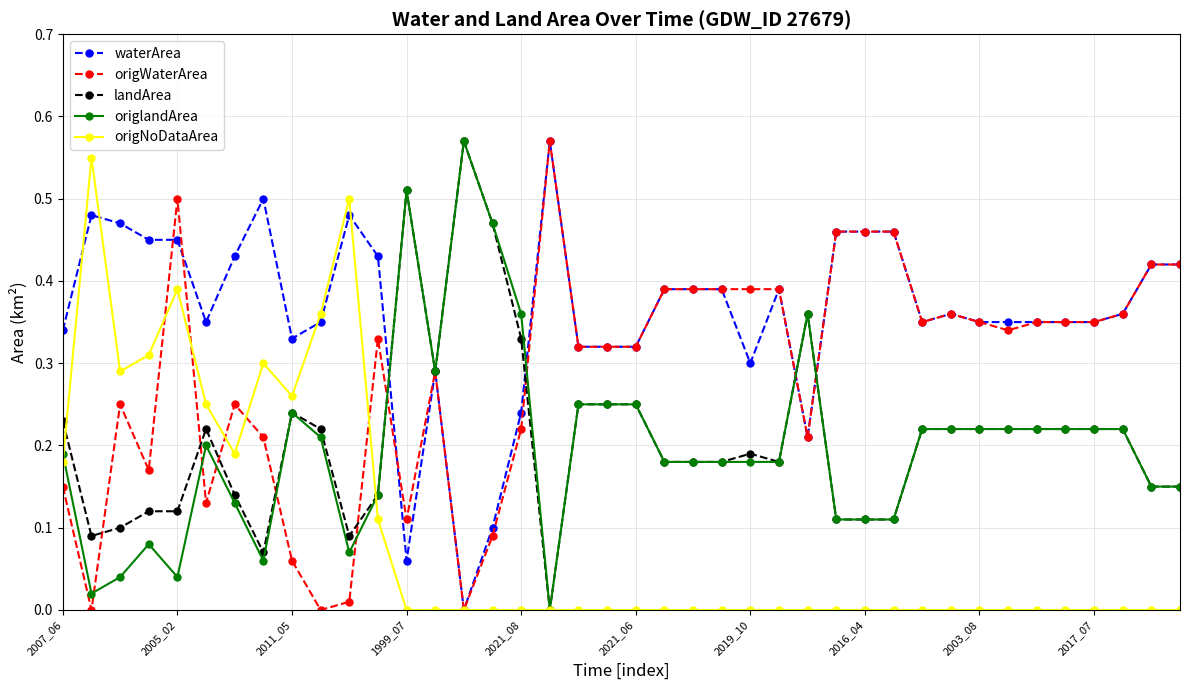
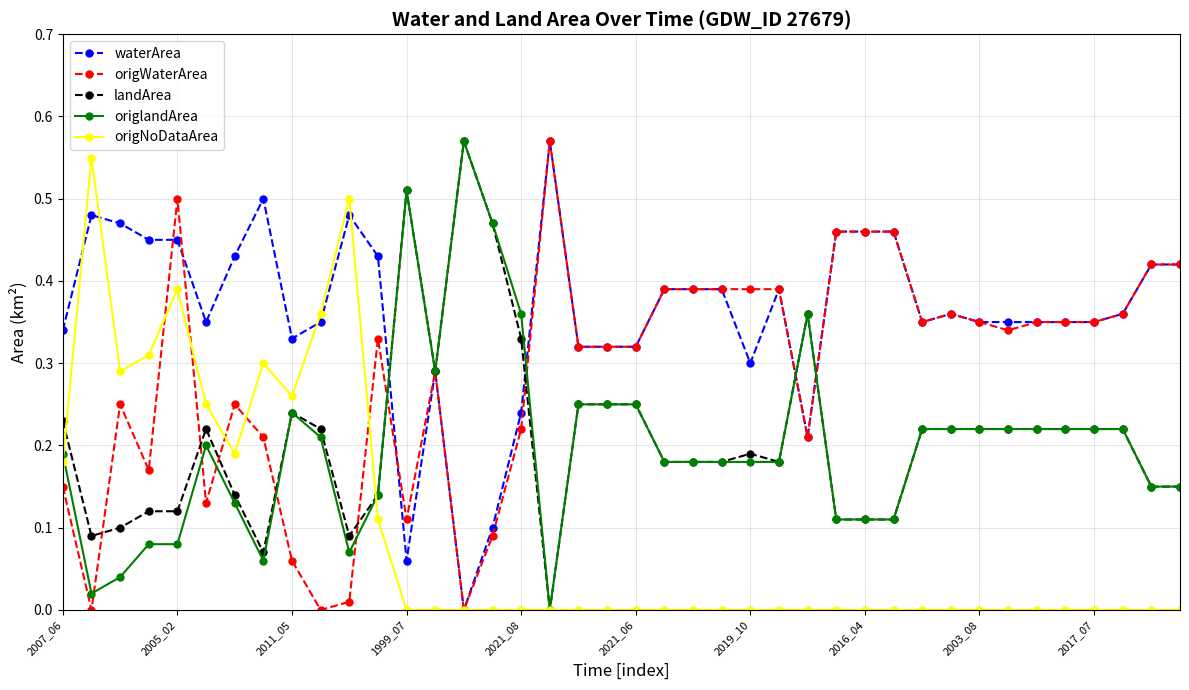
origlandArea, 2005_02: 0.04 -> 0.08
